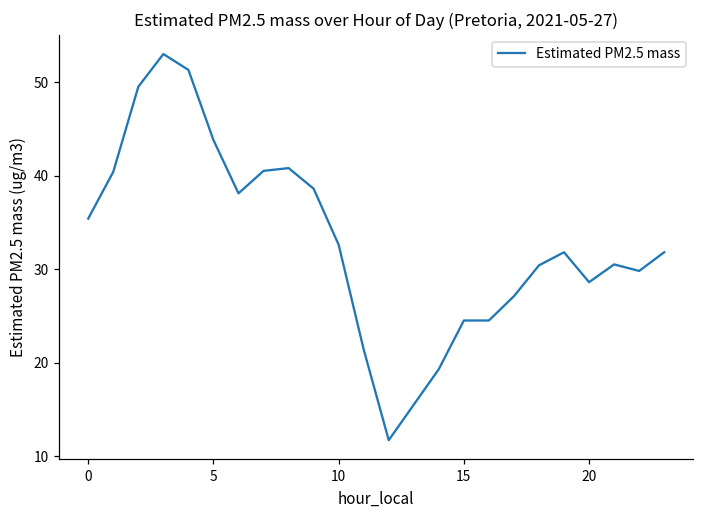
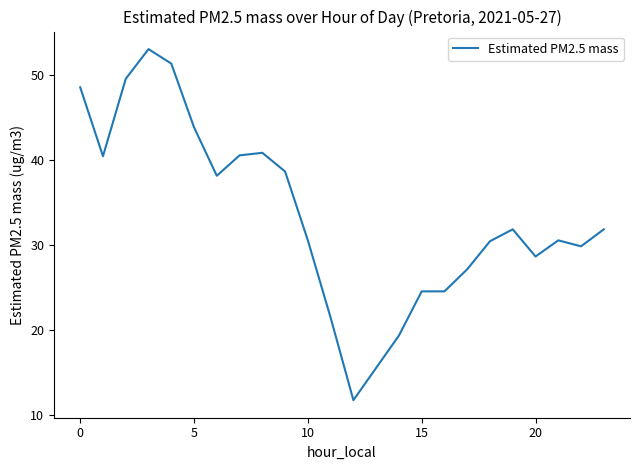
0: 35 -> 49
10: 33 -> 31
